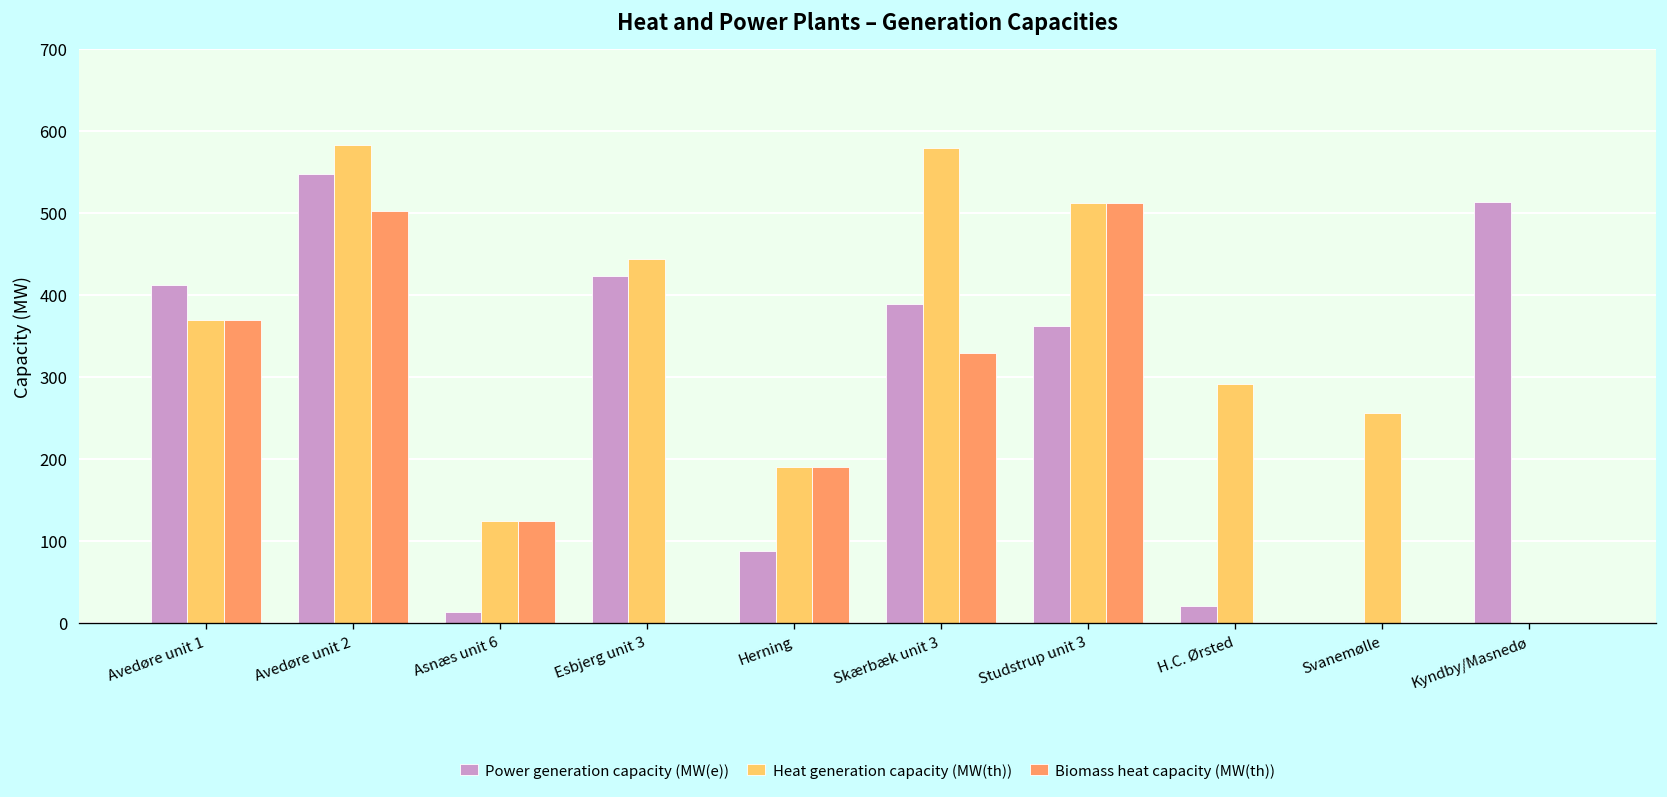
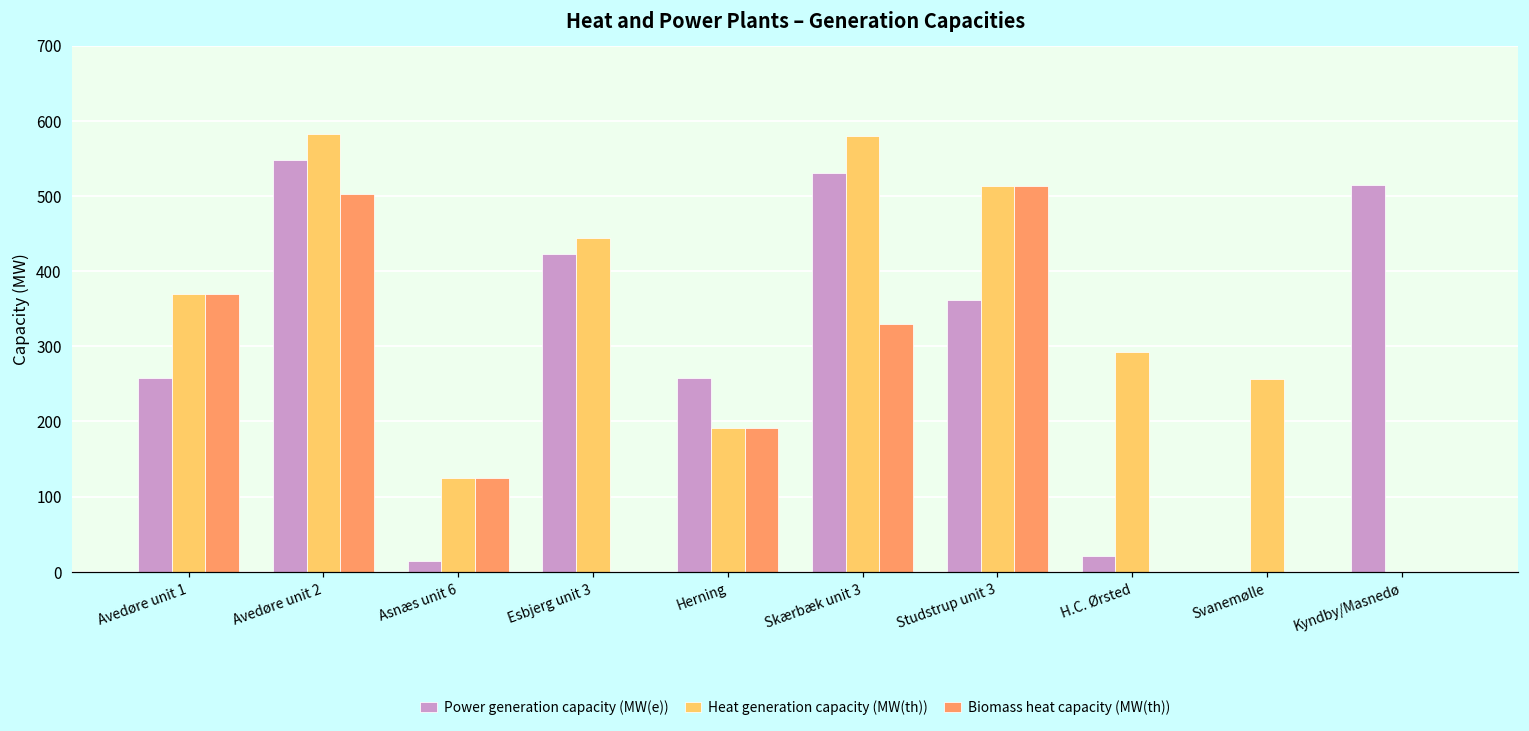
Power generation capacity (MW(e)), Avedøre unit 1: 410 -> 260
Power generation capacity (MW(e)), Herning: 90 -> 260
Power generation capacity (MW(e)), Skærbæk unit 3: 390 -> 530
